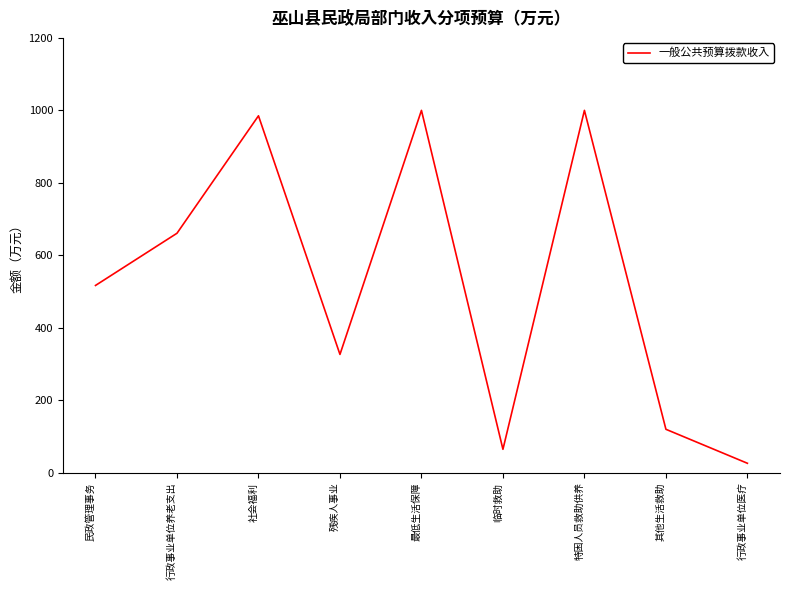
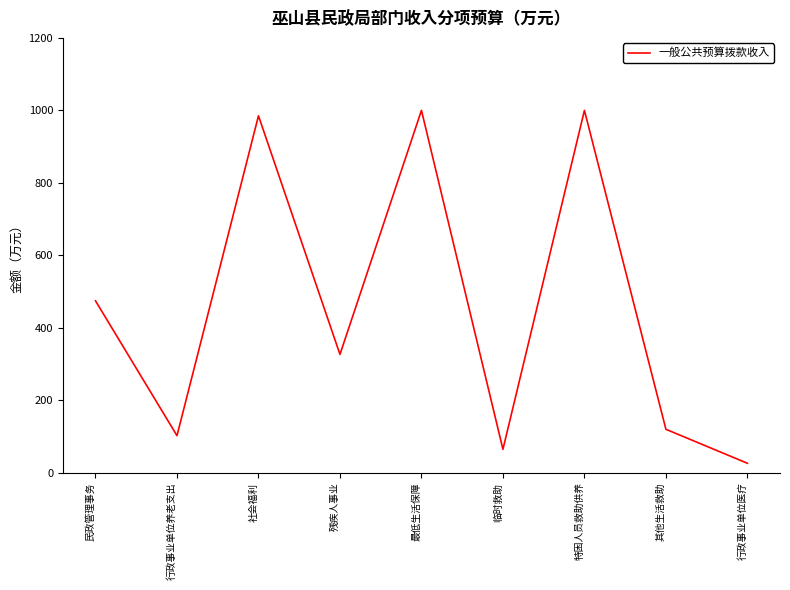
民政管理事务: 520 -> 470
行政事业单位养老支出: 660 -> 100
